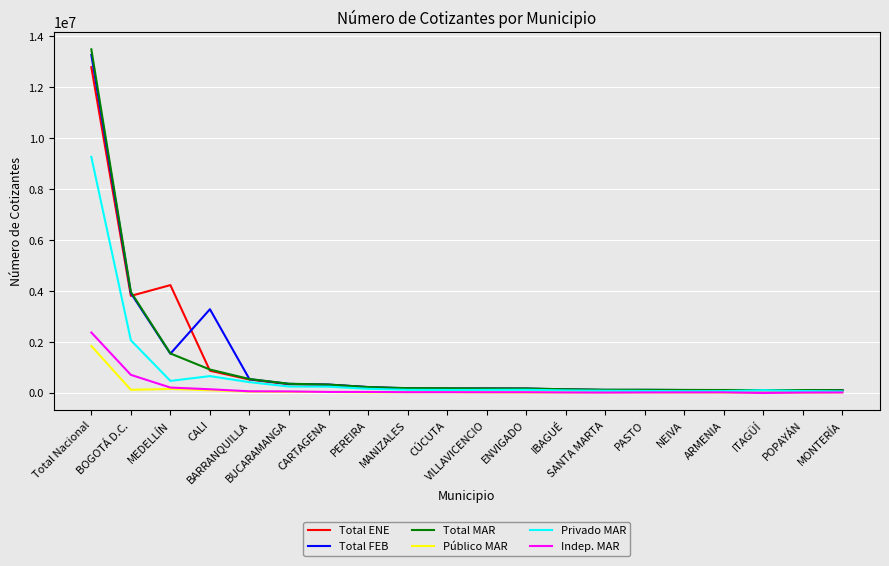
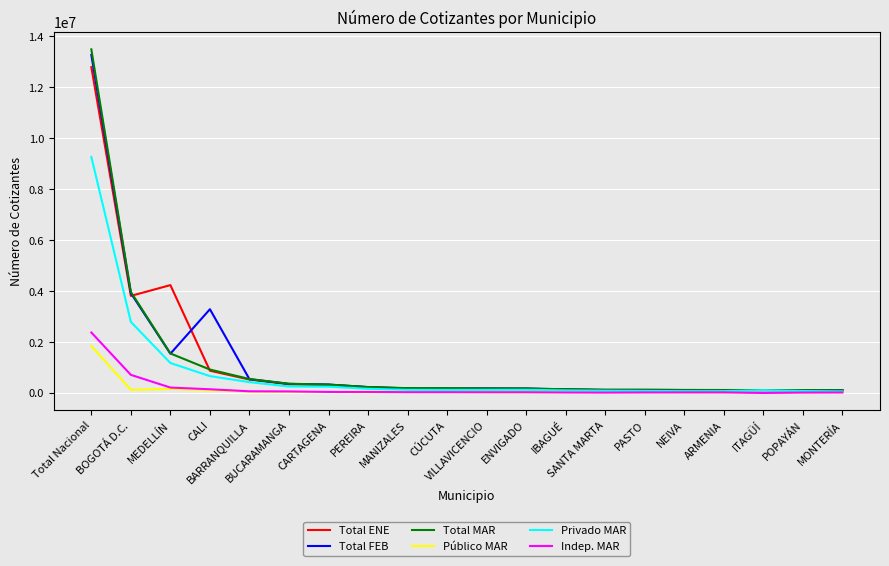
Privado MAR, BOGOTÁ D.C.: 2100000 -> 2800000
Privado MAR, MEDELLÍN: 500000 -> 1200000
